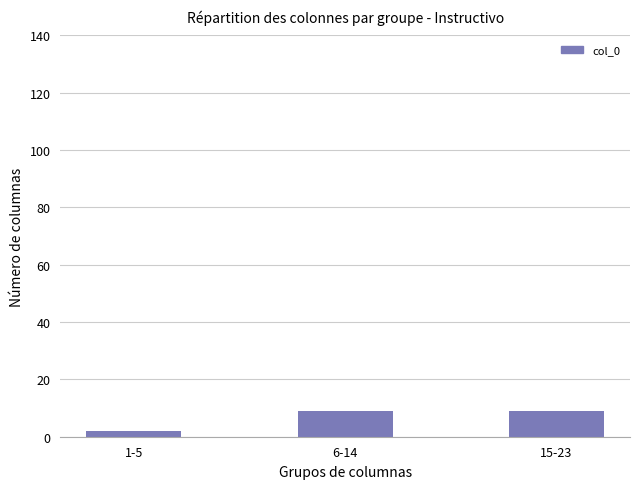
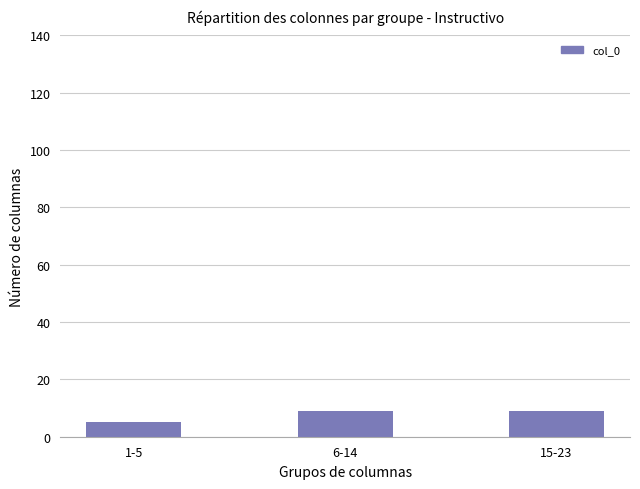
1-5: 2 -> 5
